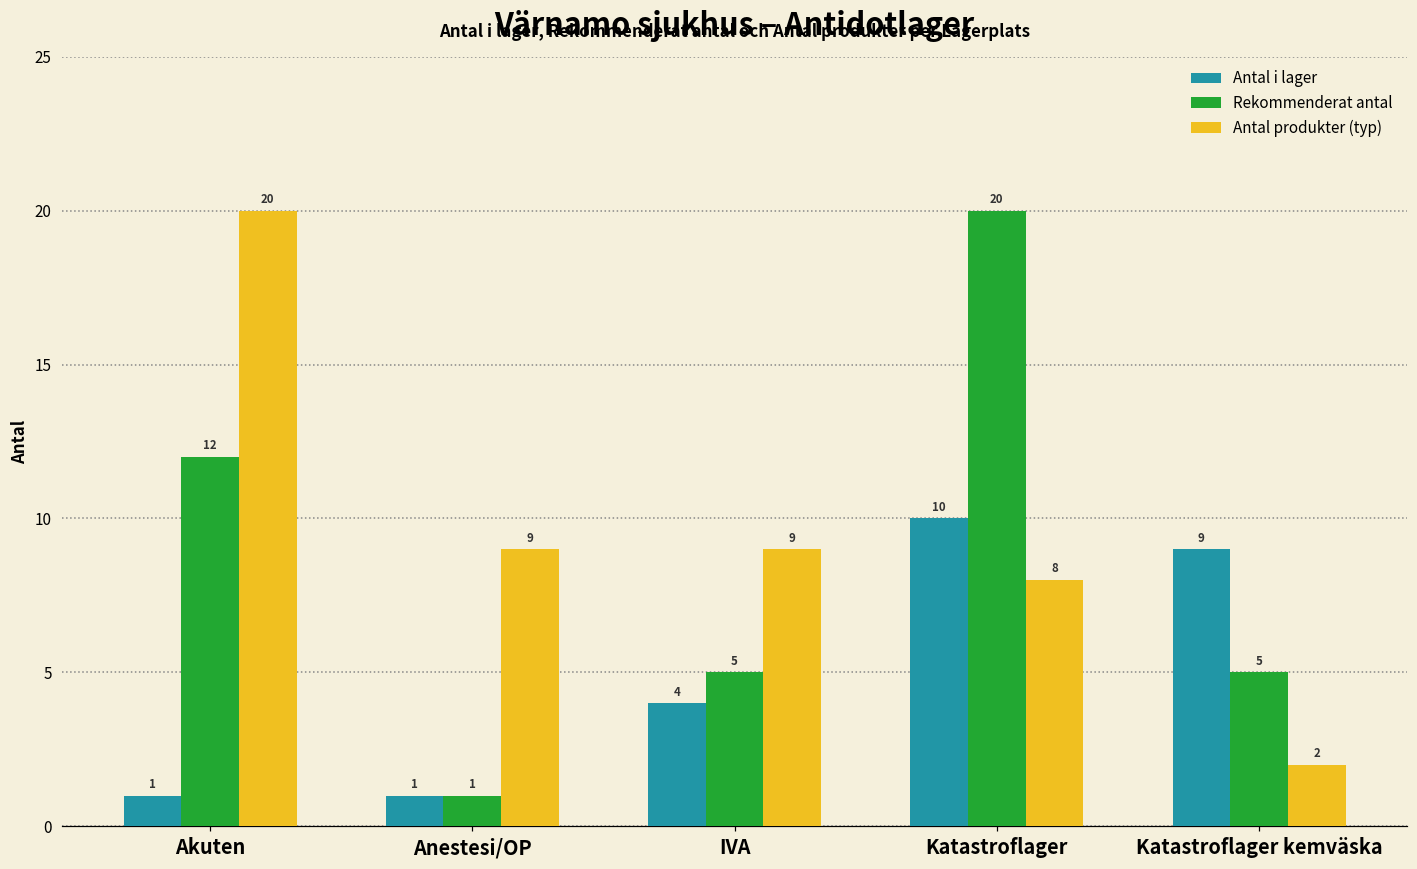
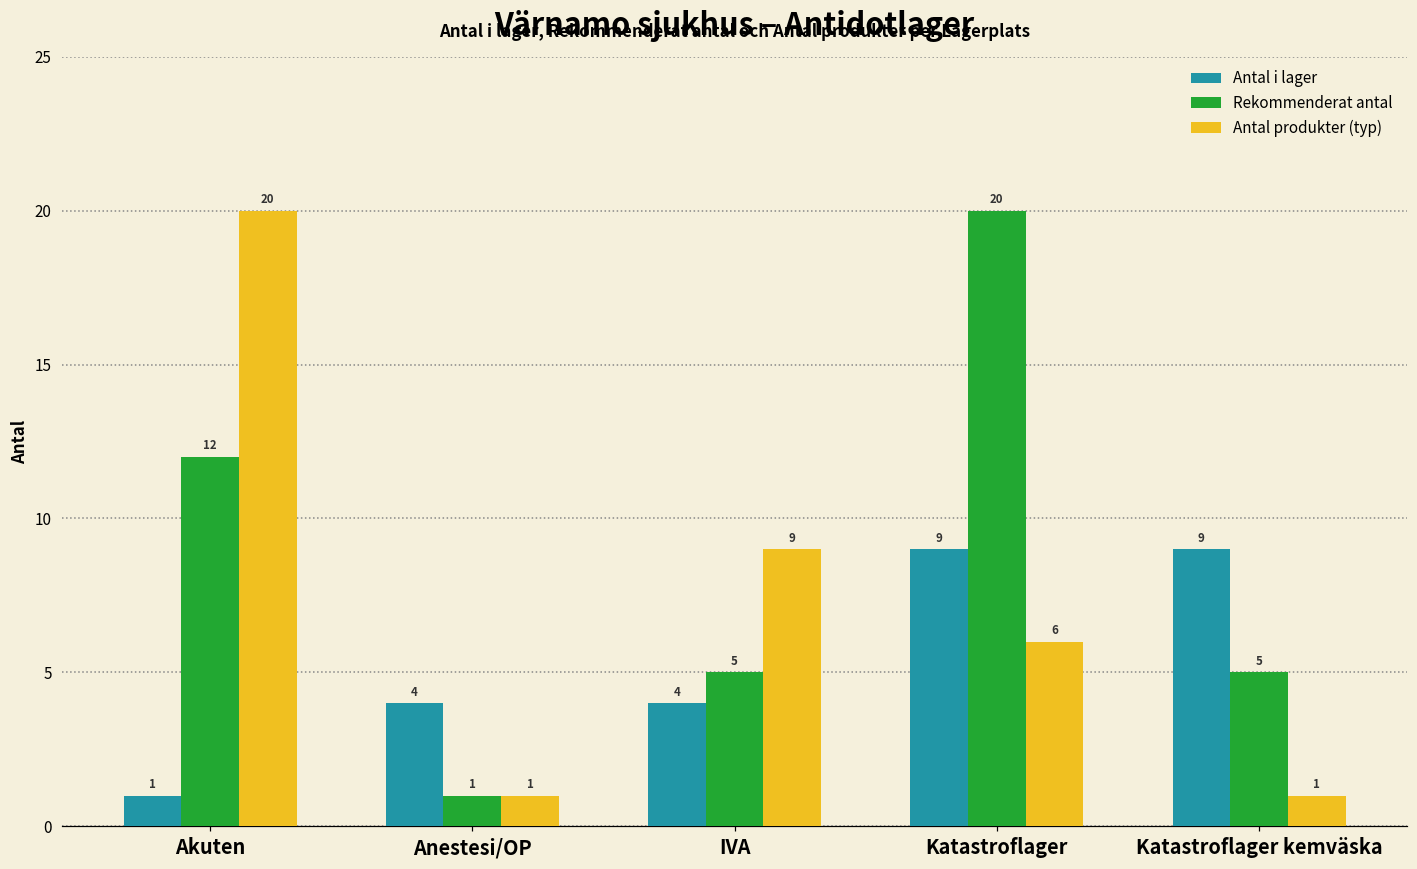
Antal i lager, Anestesi/OP: 1 -> 4
Antal produkter (typ), Anestesi/OP: 9 -> 1
Antal i lager, Katastroflager: 10 -> 9
Antal produkter (typ), Katastroflager: 8 -> 6
Antal produkter (typ), Katastroflager kemväska: 2 -> 1
